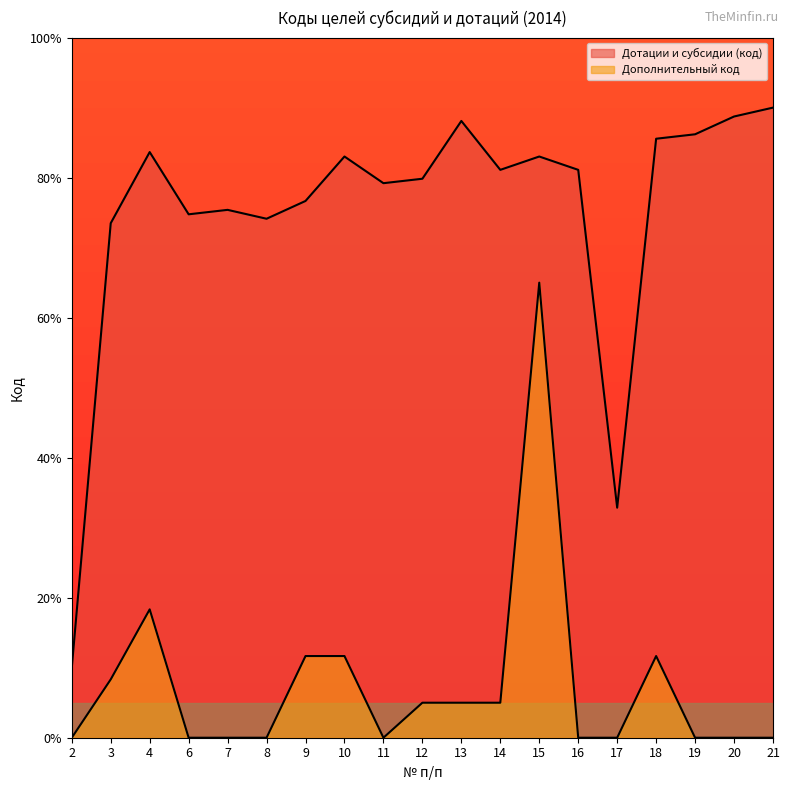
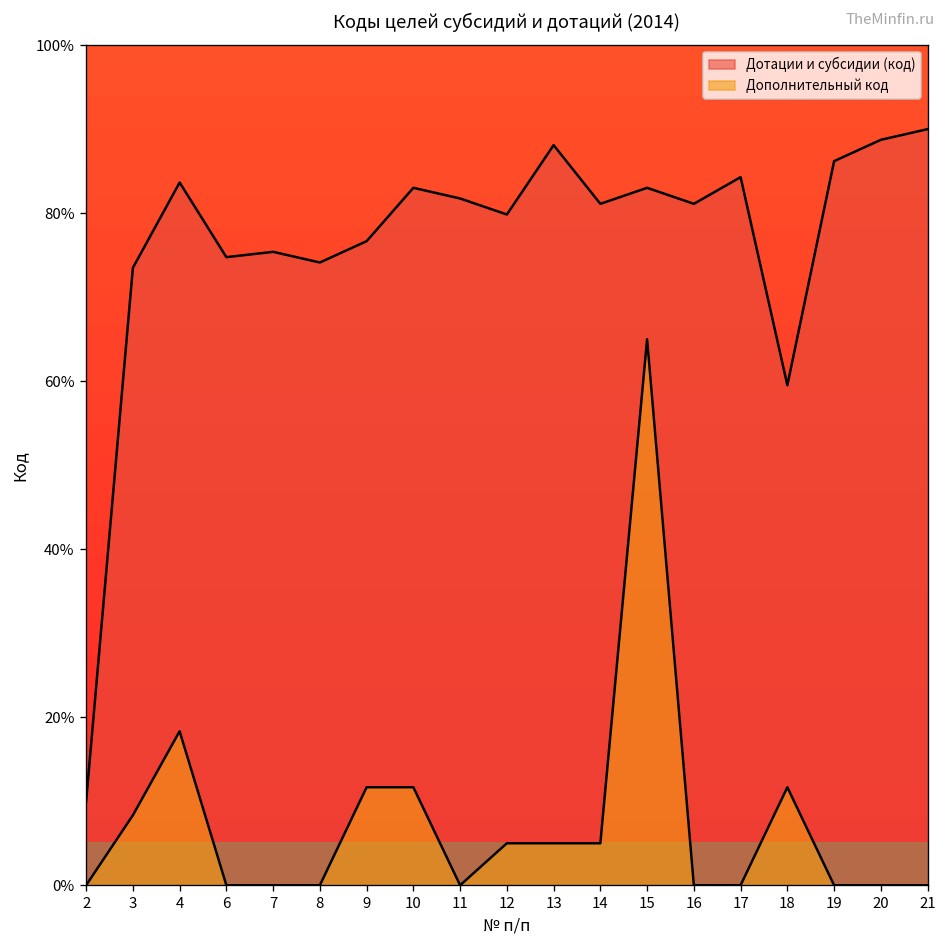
Дотации и субсидии (код), 11: 79% -> 82%
Дотации и субсидии (код), 17: 33% -> 84%
Дотации и субсидии (код), 18: 86% -> 60%
